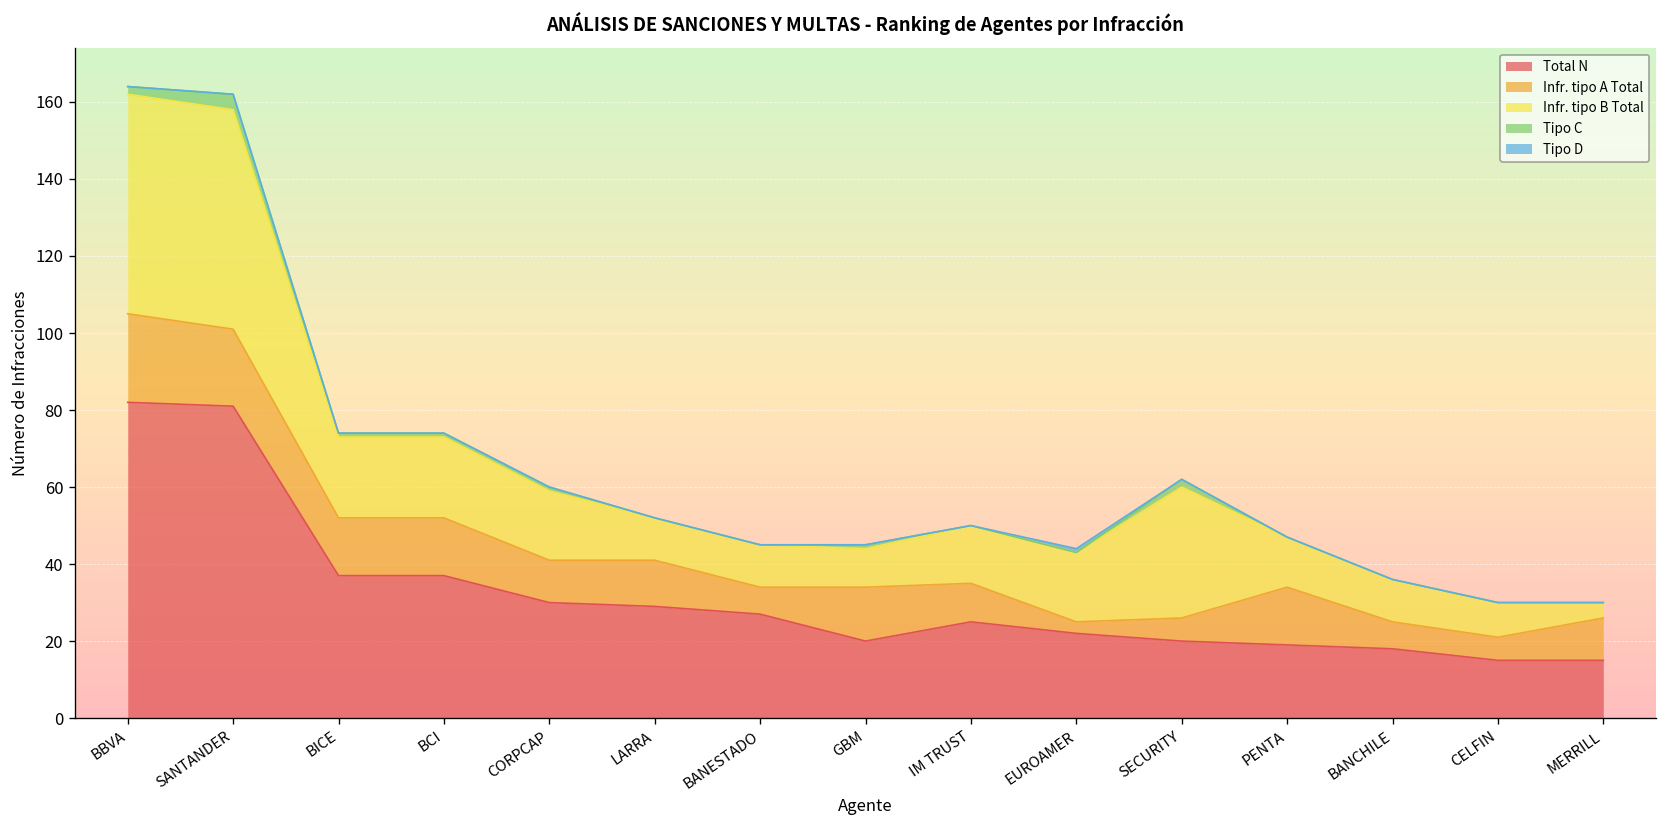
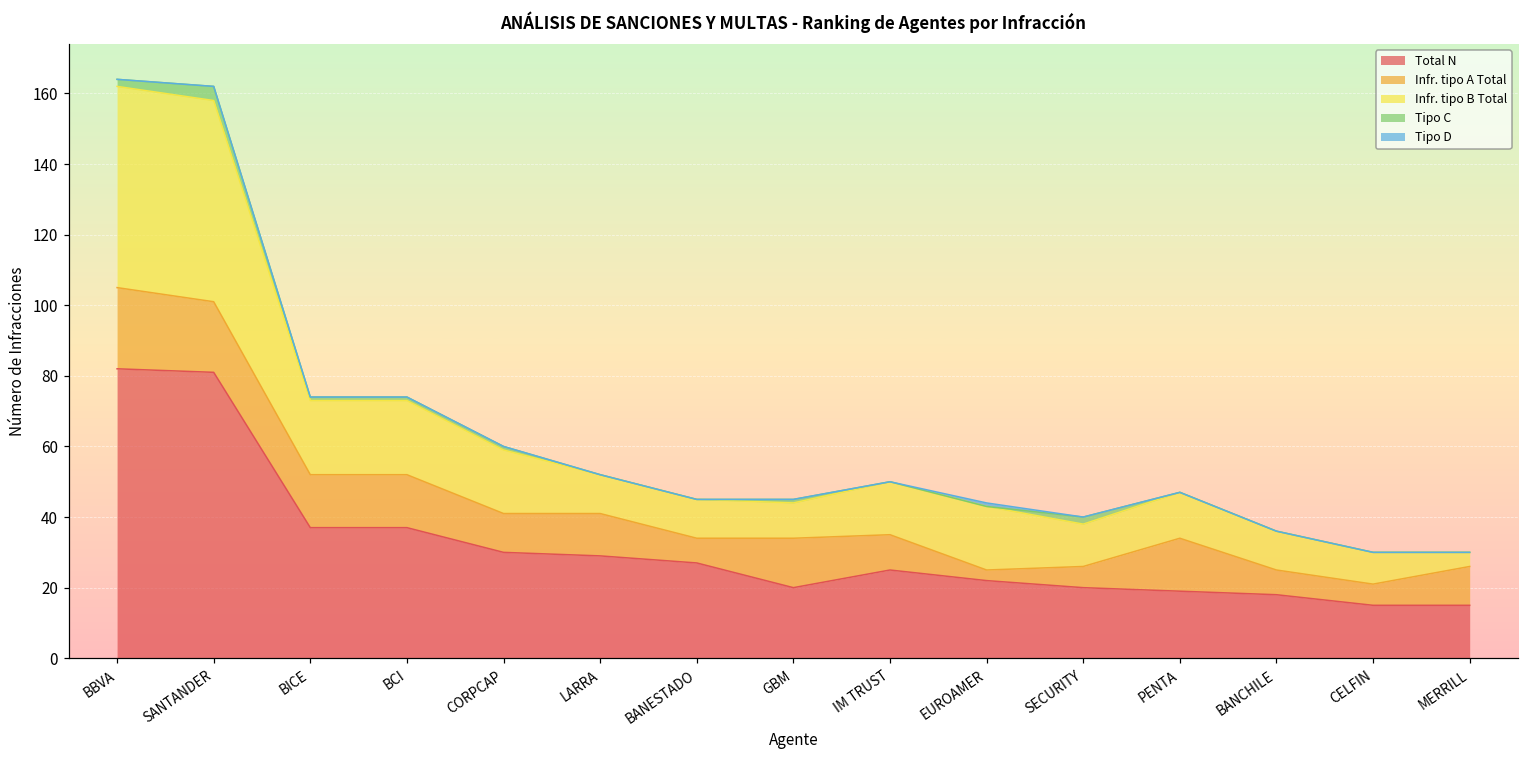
Infr. tipo B Total, SECURITY: 34 -> 12
